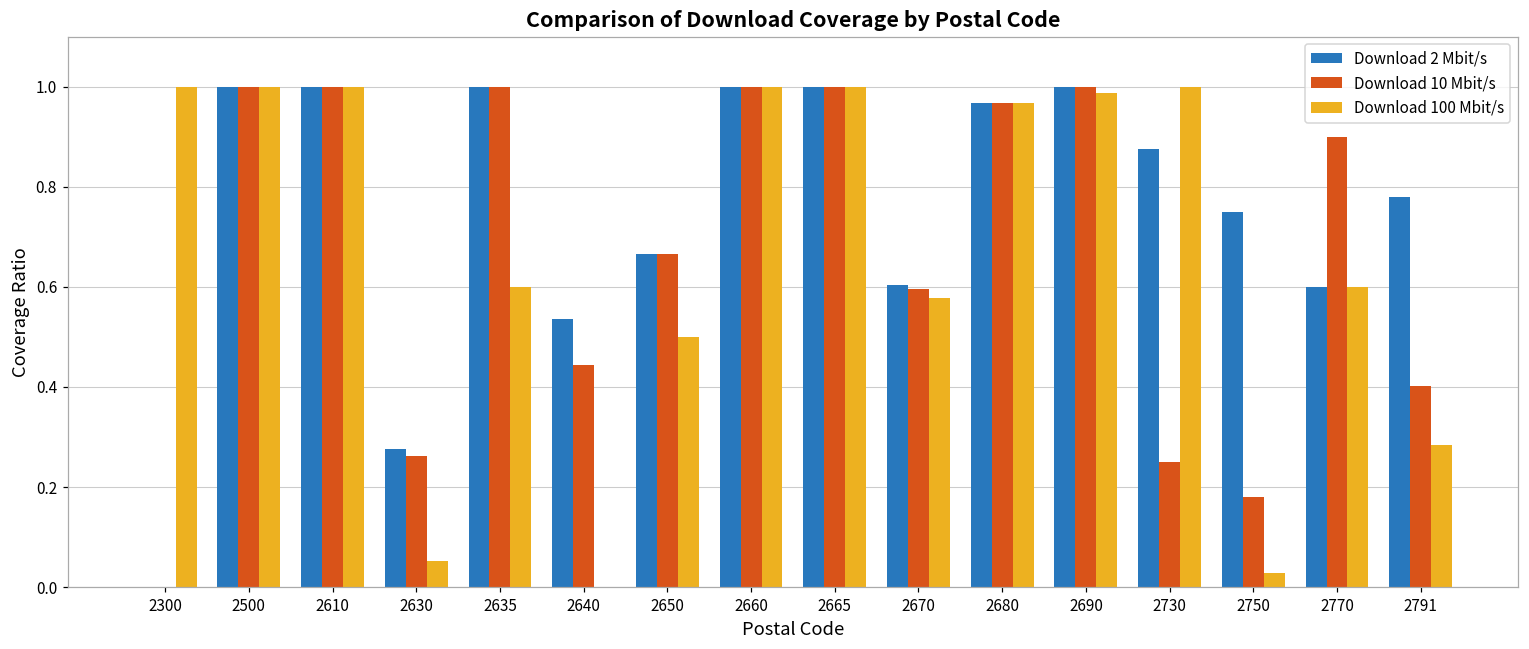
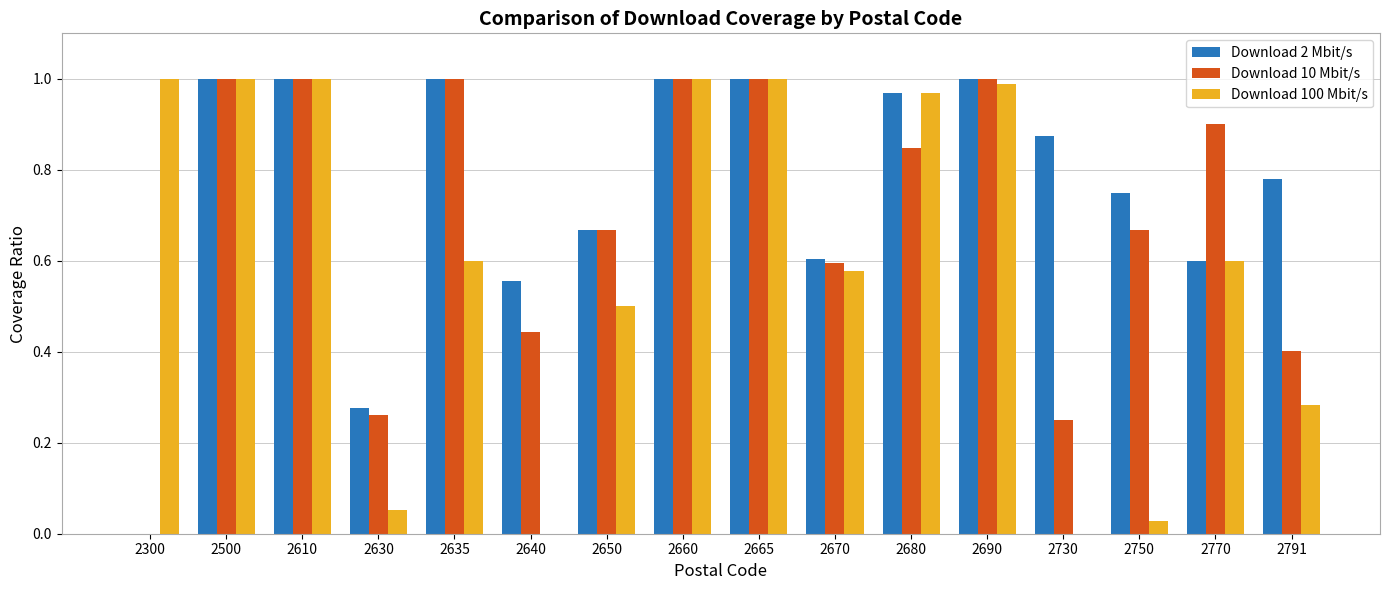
Download 2 Mbit/s, 2640: 0.54 -> 0.56
Download 10 Mbit/s, 2680: 0.97 -> 0.85
Download 100 Mbit/s, 2730: 1 -> 0
Download 10 Mbit/s, 2750: 0.18 -> 0.67
